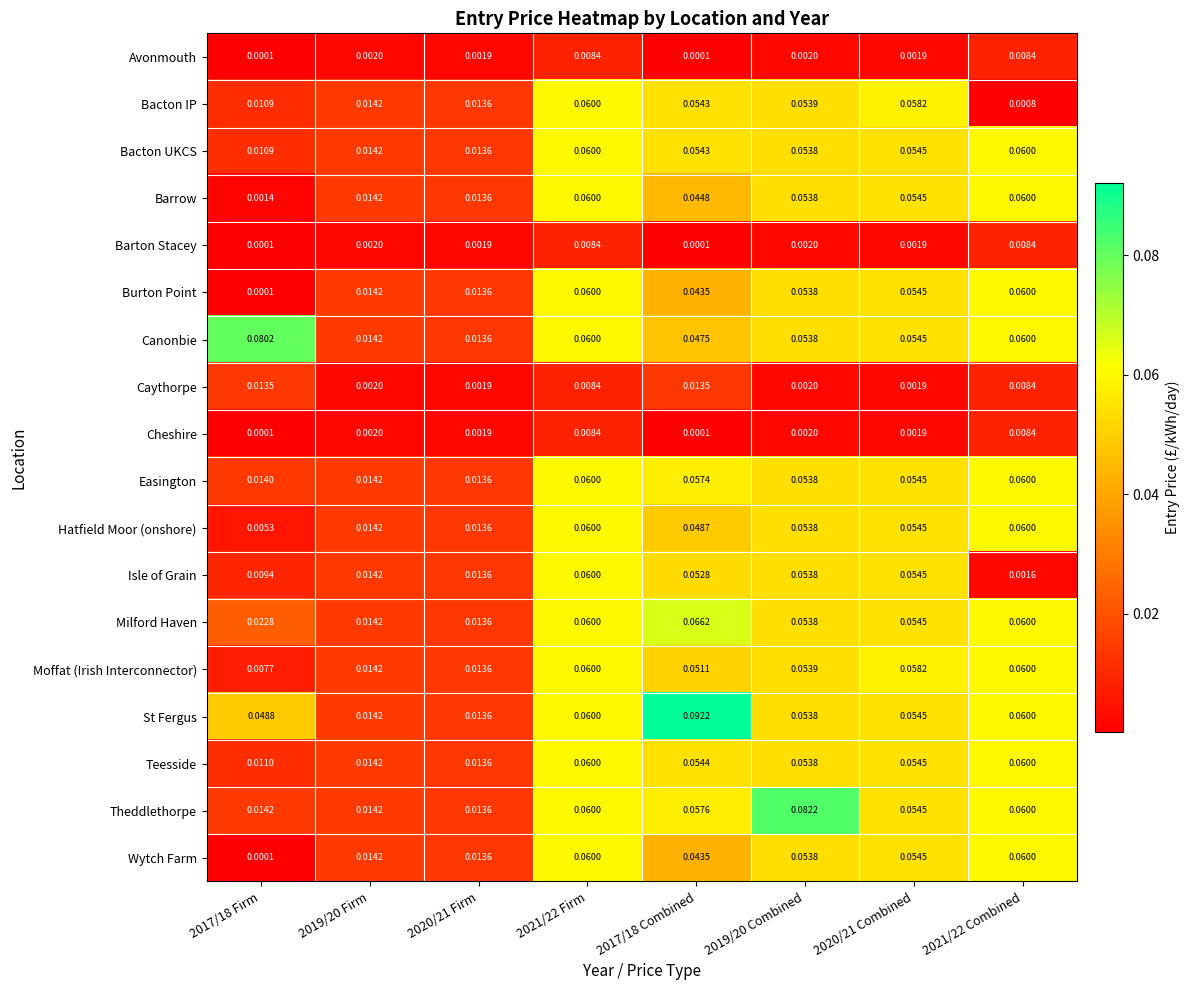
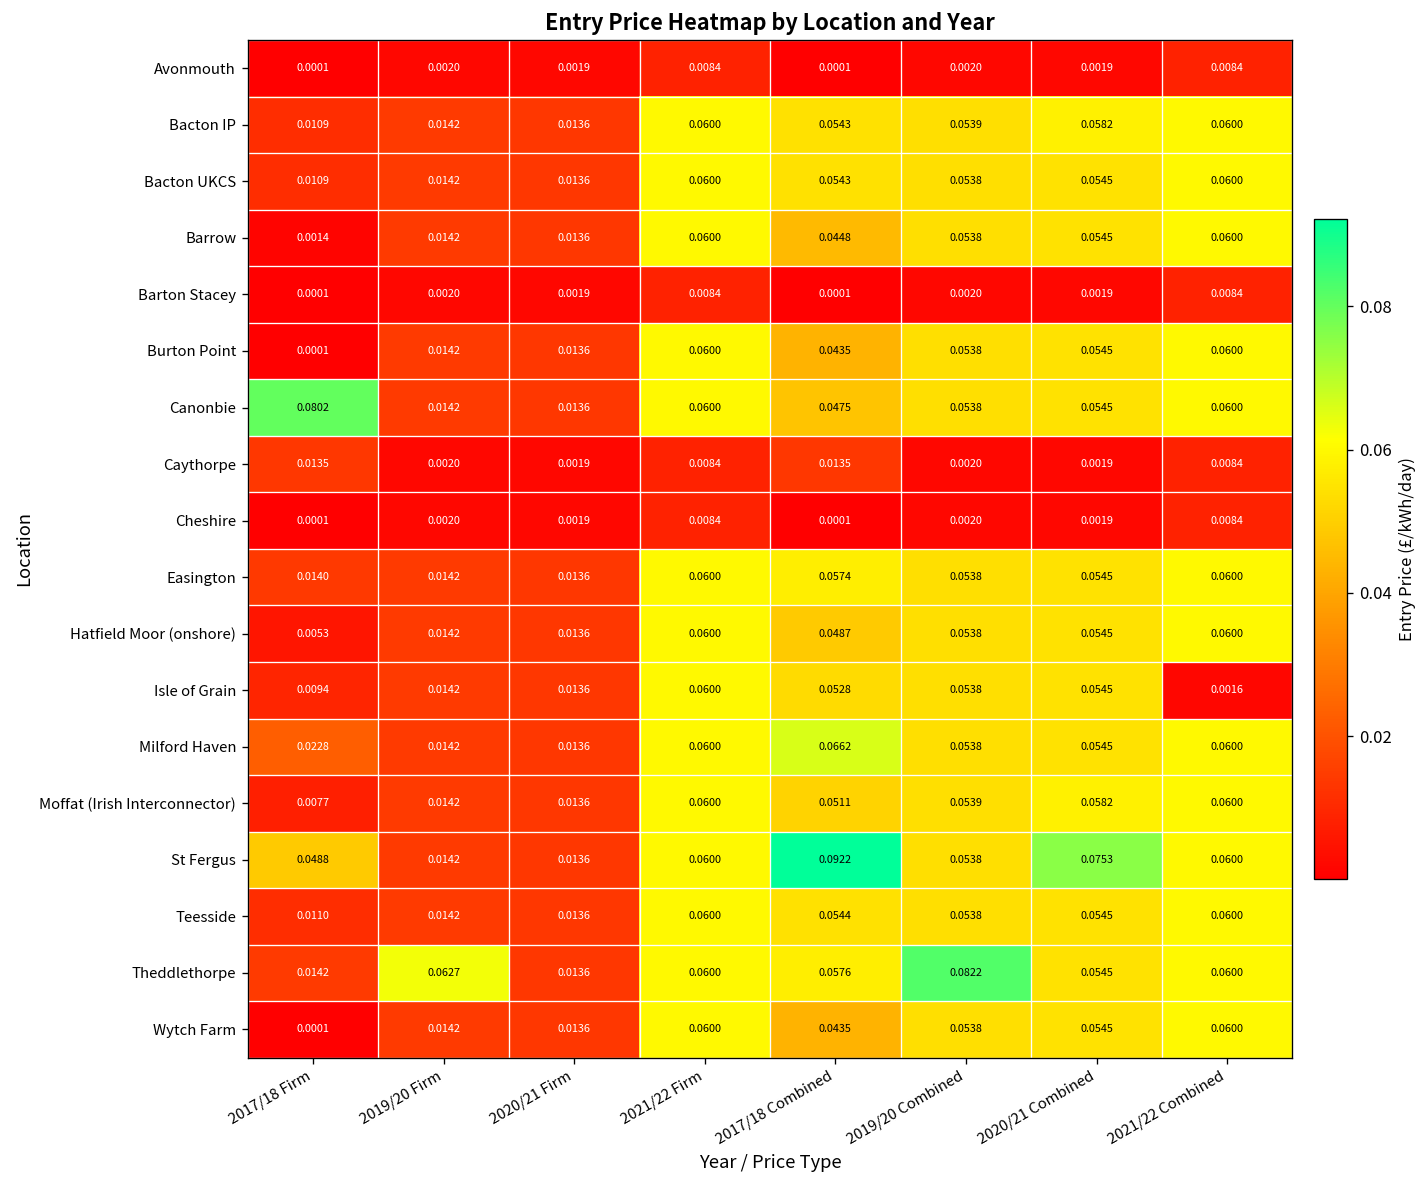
Bacton IP, 2021/22 Combined: 0.0008 -> 0.0600
St Fergus, 2020/21 Combined: 0.0545 -> 0.0753
Theddlethorpe, 2019/20 Firm: 0.0142 -> 0.0627
